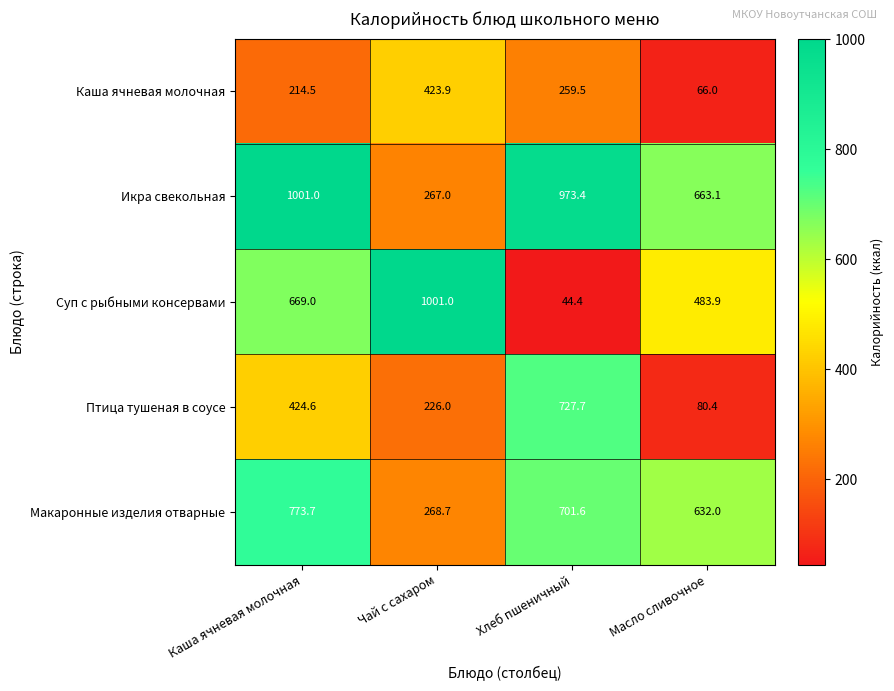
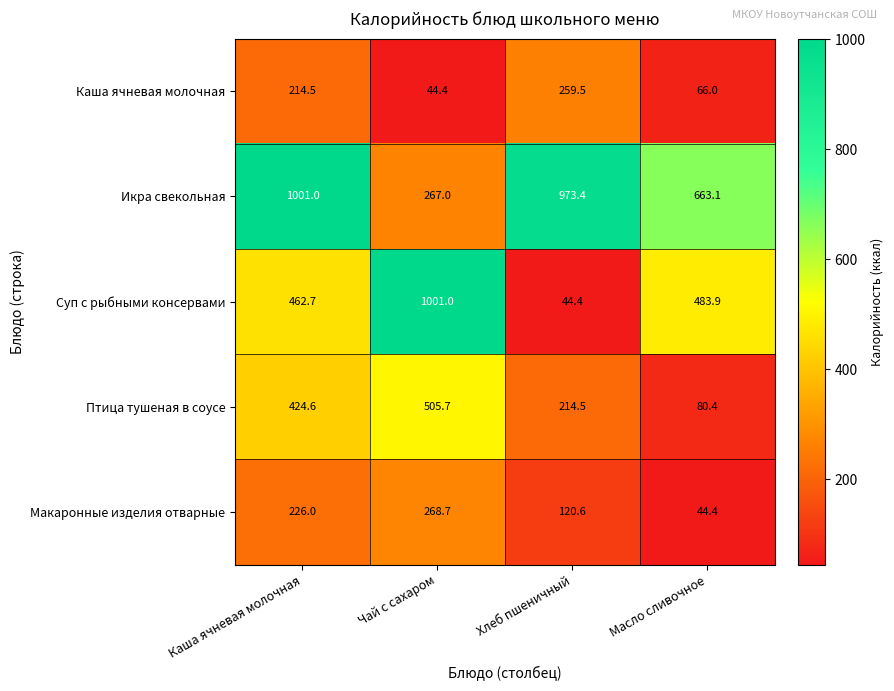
Каша ячневая молочная, Чай с сахаром: 423.9 -> 44.4
Суп с рыбными консервами, Каша ячневая молочная: 669.0 -> 462.7
Птица тушеная в соусе, Чай с сахаром: 226.0 -> 505.7
Птица тушеная в соусе, Хлеб пшеничный: 727.7 -> 214.5
Макаронные изделия отварные, Каша ячневая молочная: 773.7 -> 226.0
Макаронные изделия отварные, Хлеб пшеничный: 701.6 -> 120.6
Макаронные изделия отварные, Масло сливочное: 632.0 -> 44.4
